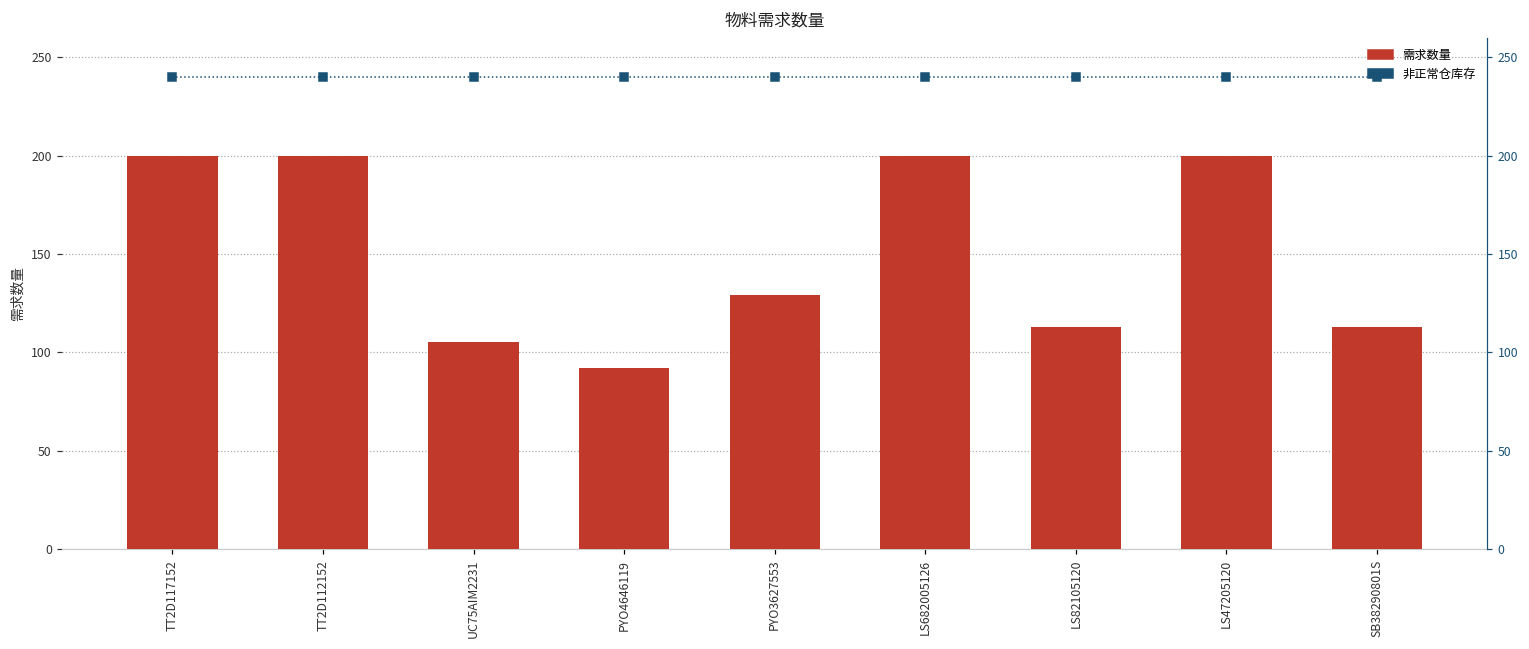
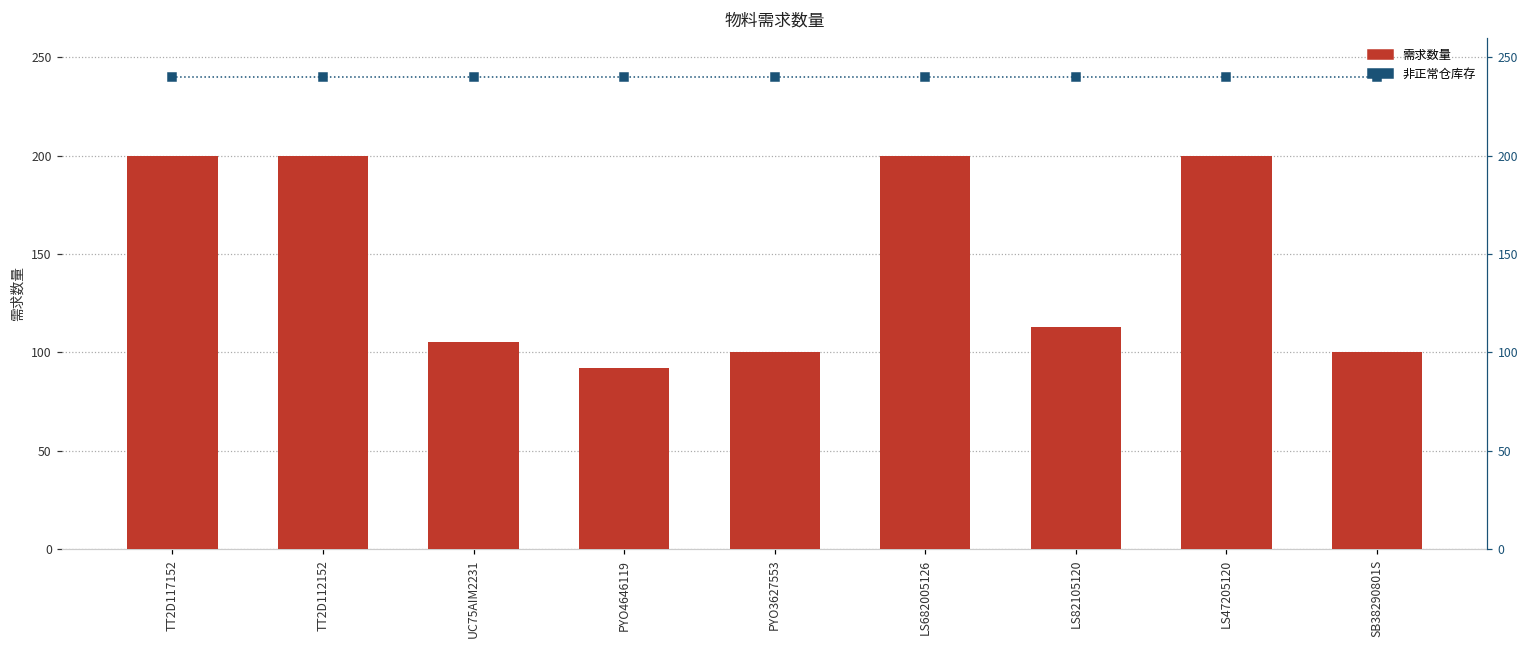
需求数量, PYO3627553: 129 -> 100
需求数量, SB38290801S: 113 -> 100
